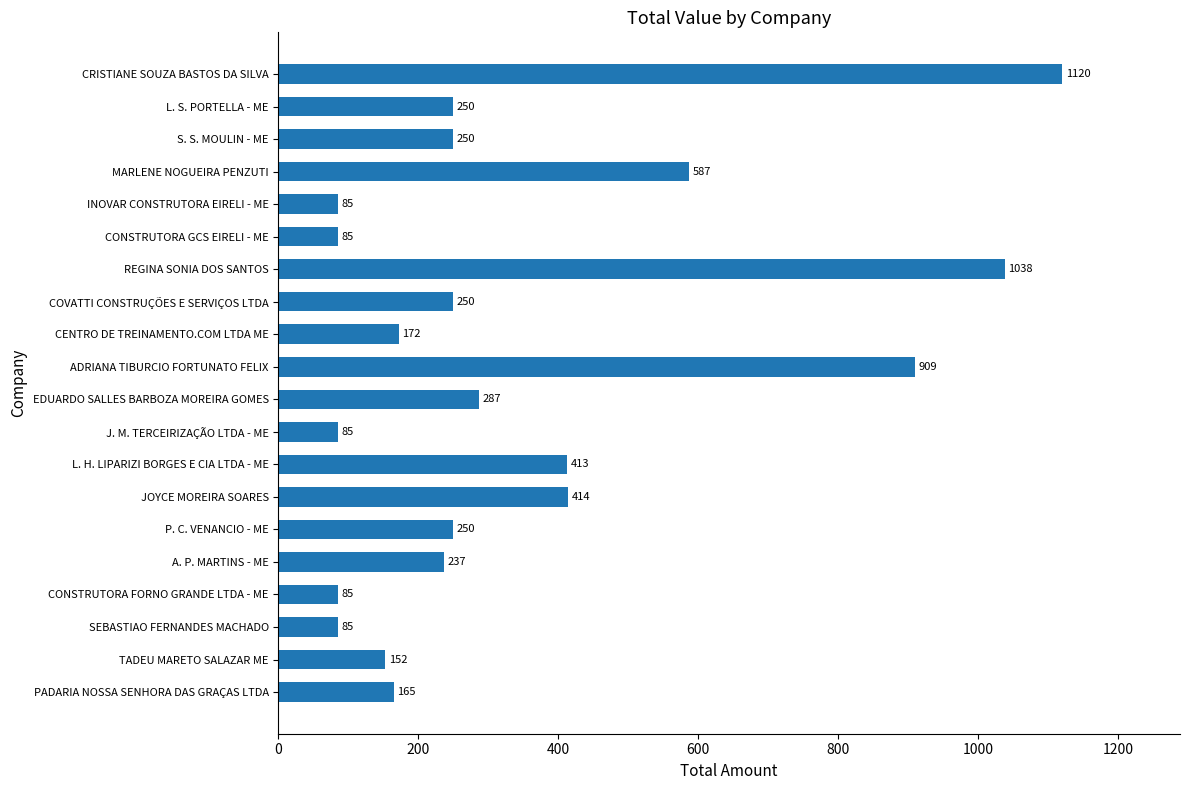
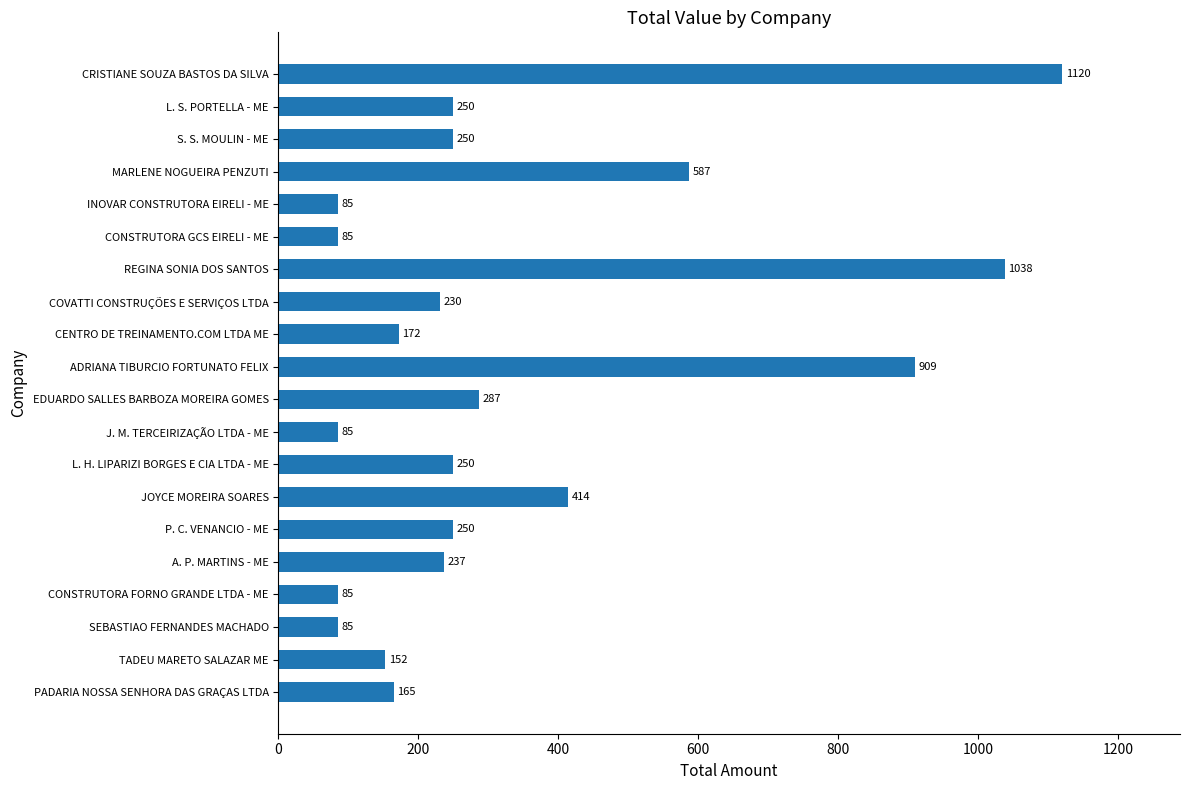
COVATTI CONSTRUÇÕES E SERVIÇOS LTDA: 250 -> 230
L. H. LIPARIZI BORGES E CIA LTDA - ME: 413 -> 250
